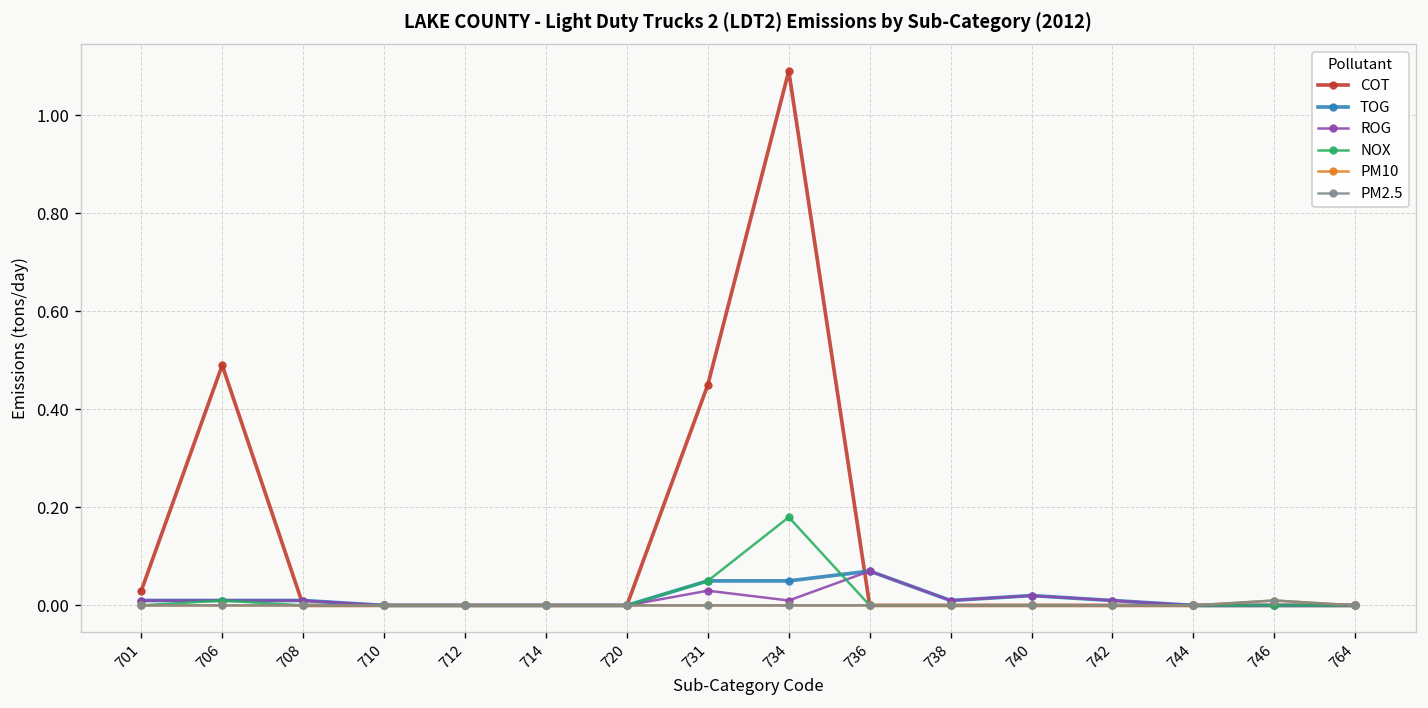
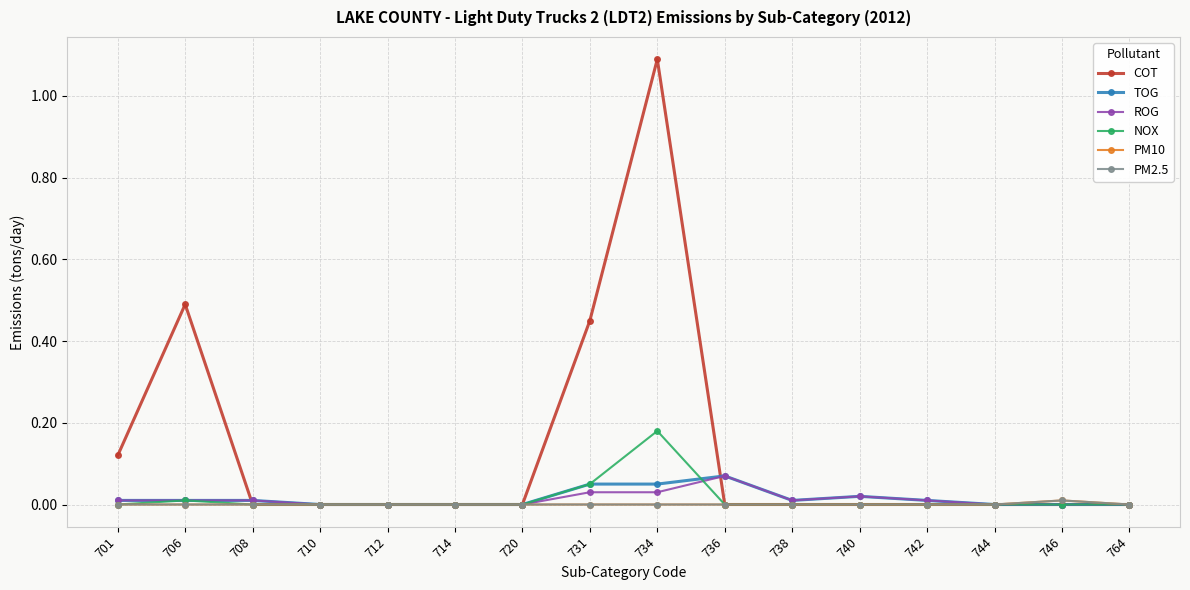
COT, 701: 0.03 -> 0.12
ROG, 734: 0.01 -> 0.03
